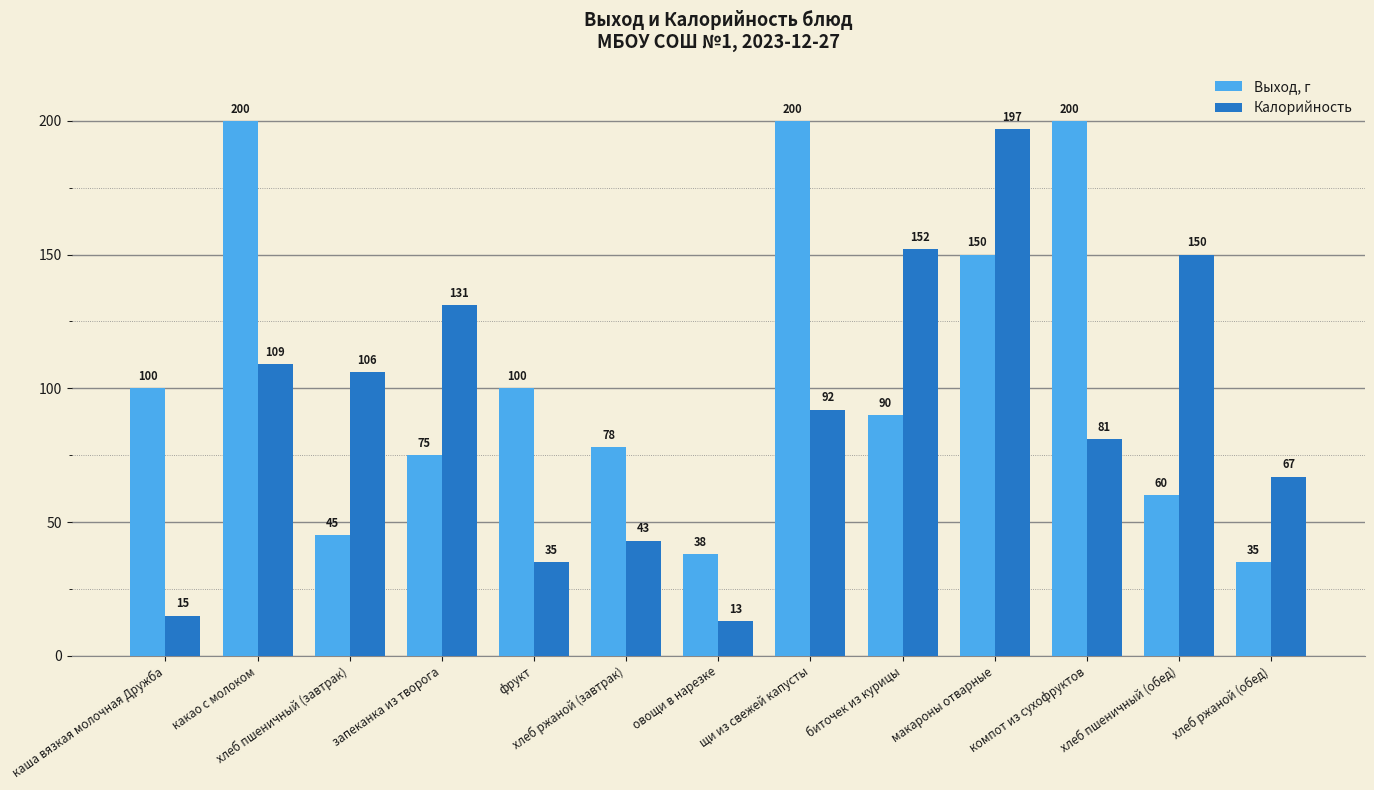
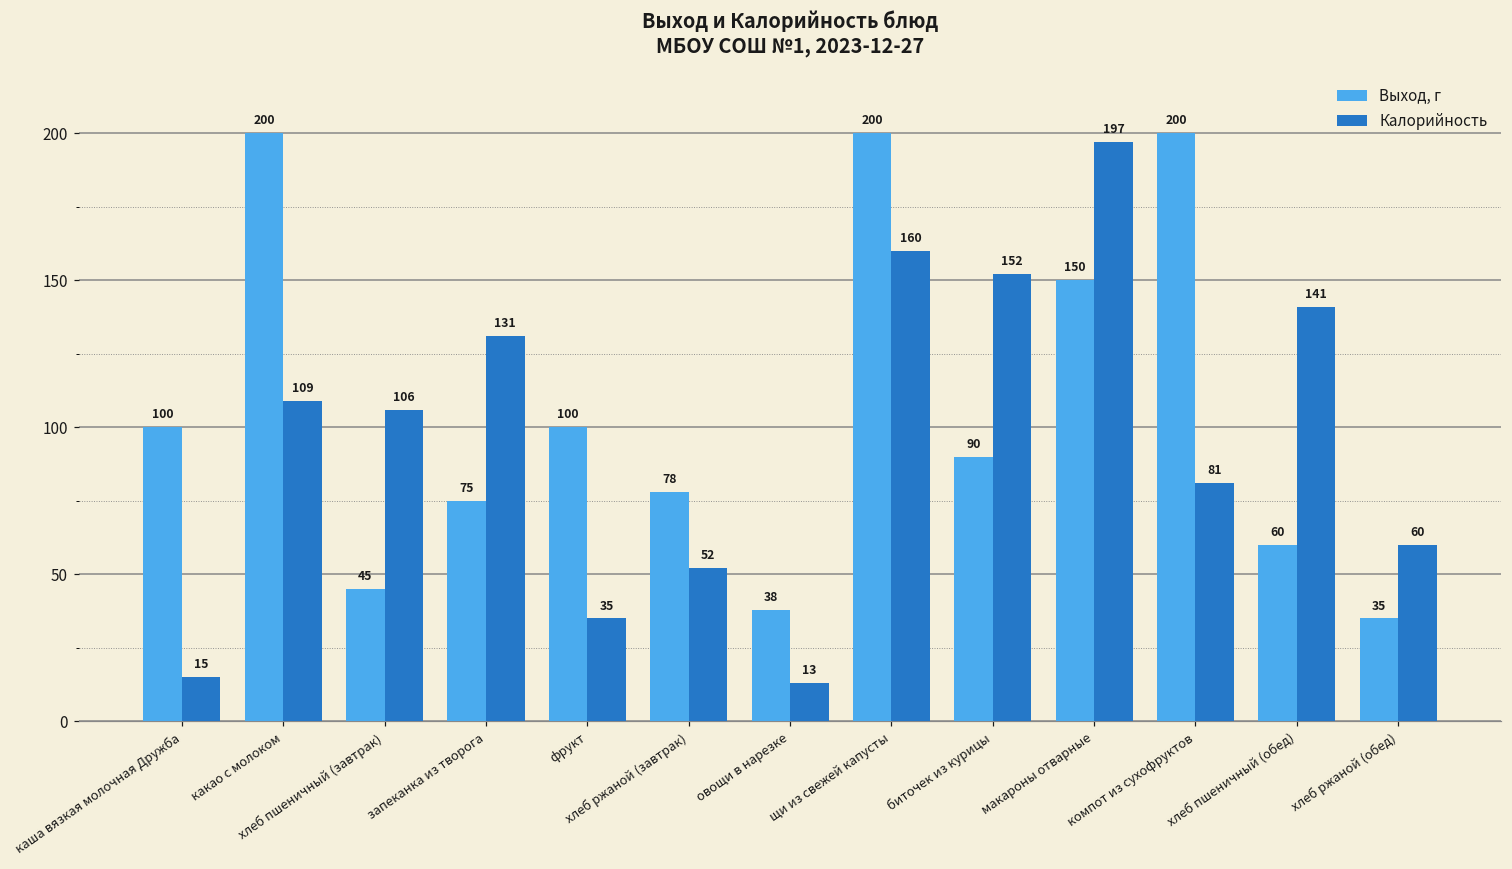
Калорийность, хлеб ржаной (завтрак): 43 -> 52
Калорийность, щи из свежей капусты: 92 -> 160
Калорийность, хлеб пшеничный (обед): 150 -> 141
Калорийность, хлеб ржаной (обед): 67 -> 60
